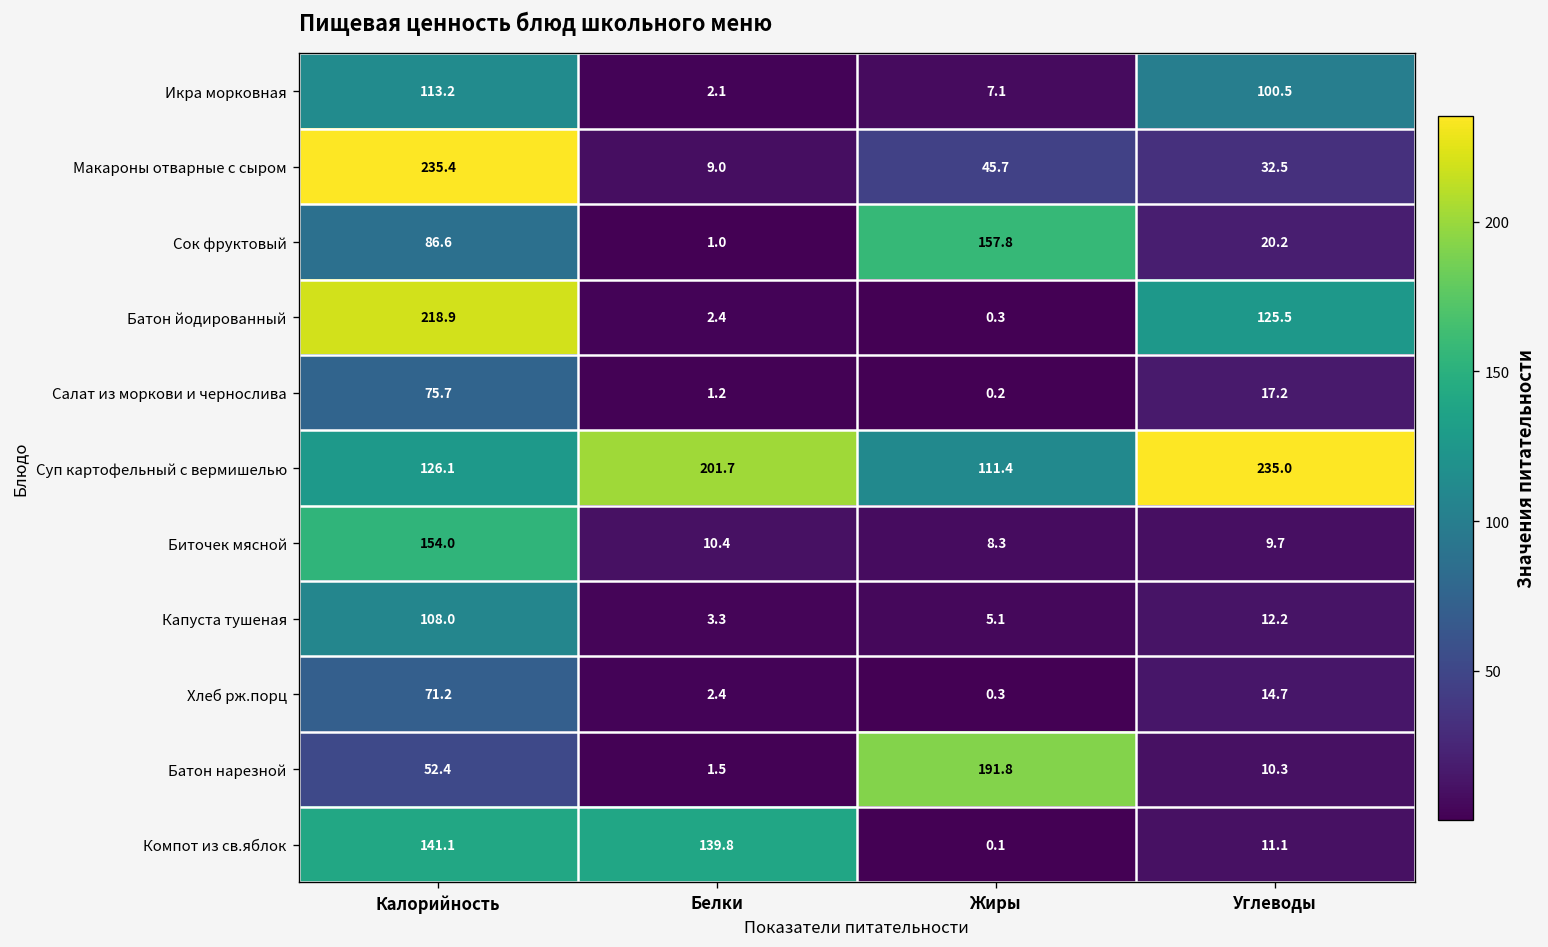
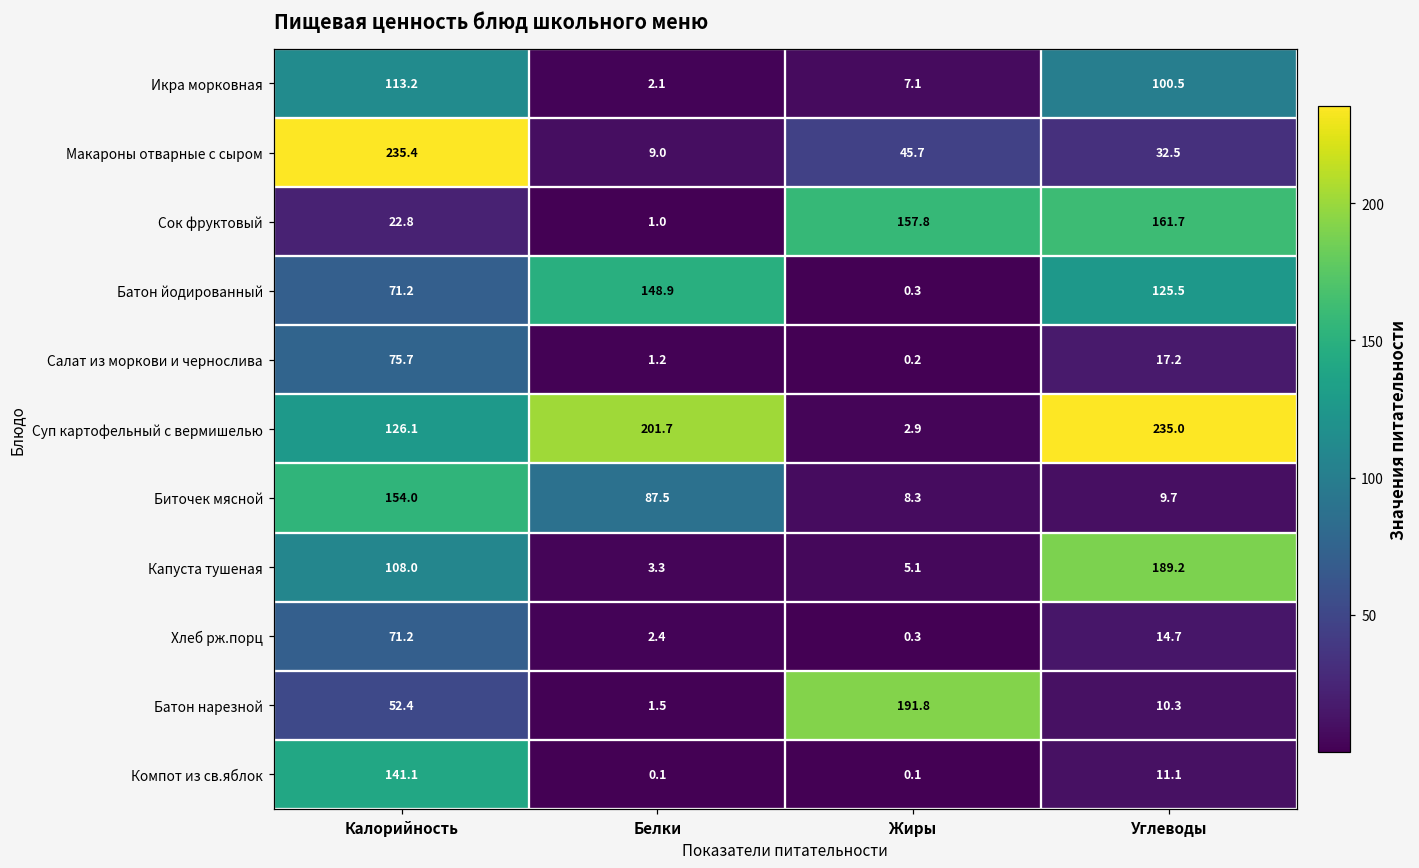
Сок фруктовый, Калорийность: 86.6 -> 22.8
Сок фруктовый, Углеводы: 20.2 -> 161.7
Батон йодированный, Калорийность: 218.9 -> 71.2
Батон йодированный, Белки: 2.4 -> 148.9
Суп картофельный с вермишелью, Жиры: 111.4 -> 2.9
Биточек мясной, Белки: 10.4 -> 87.5
Капуста тушеная, Углеводы: 12.2 -> 189.2
Компот из св.яблок, Белки: 139.8 -> 0.1
